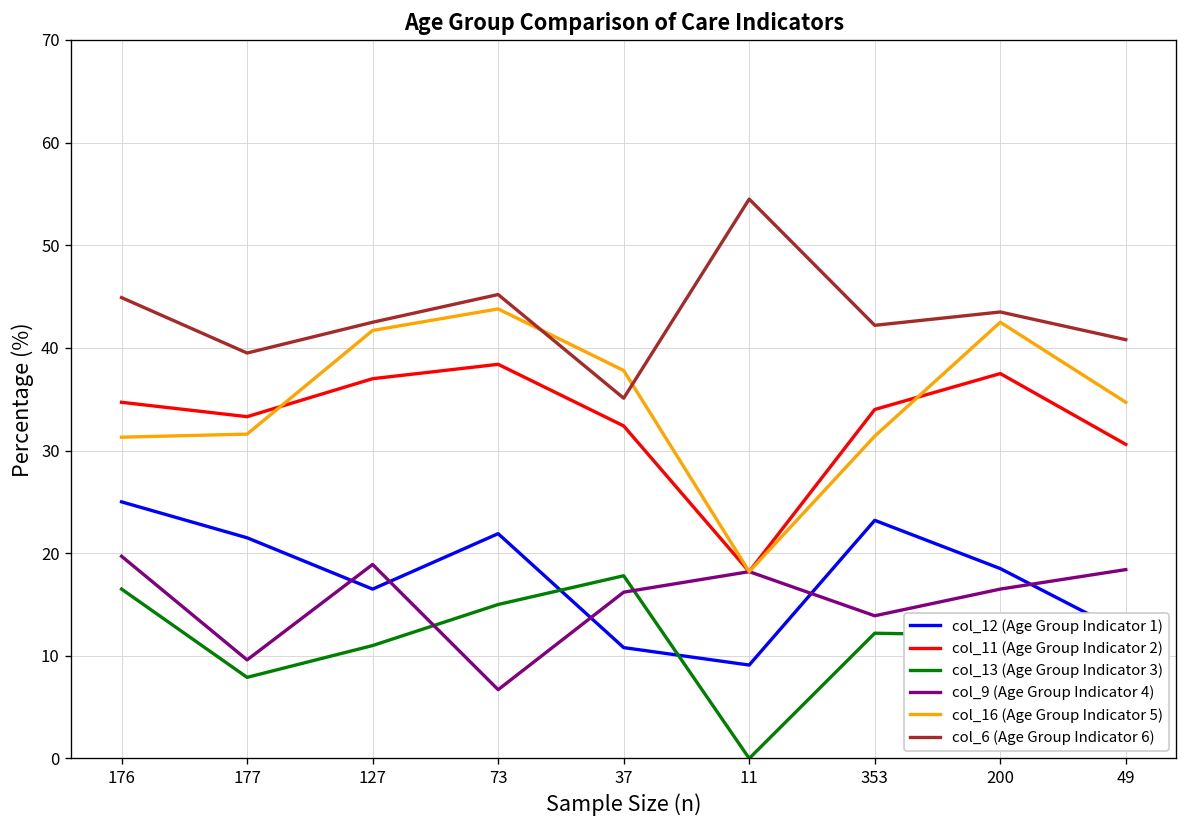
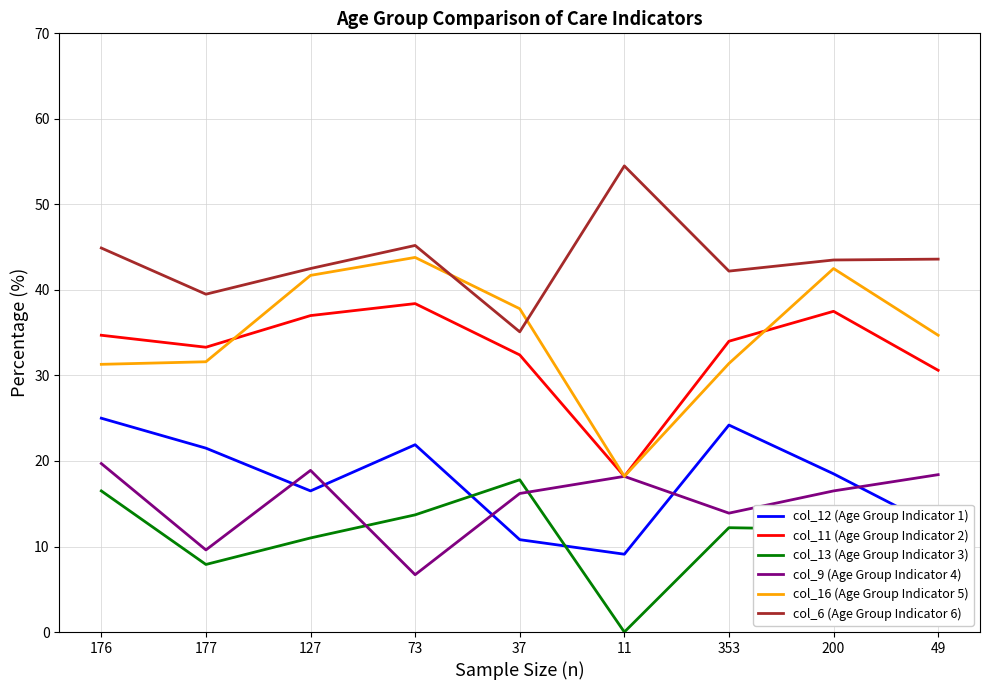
col_13 (Age Group Indicator 3), 73: 15 -> 14
col_12 (Age Group Indicator 1), 353: 23 -> 24
col_6 (Age Group Indicator 6), 49: 41 -> 44
